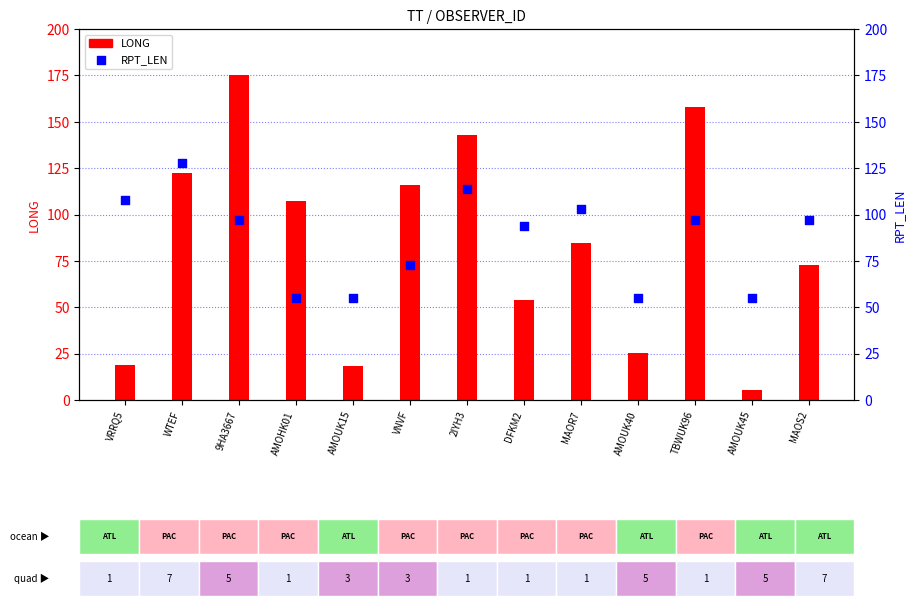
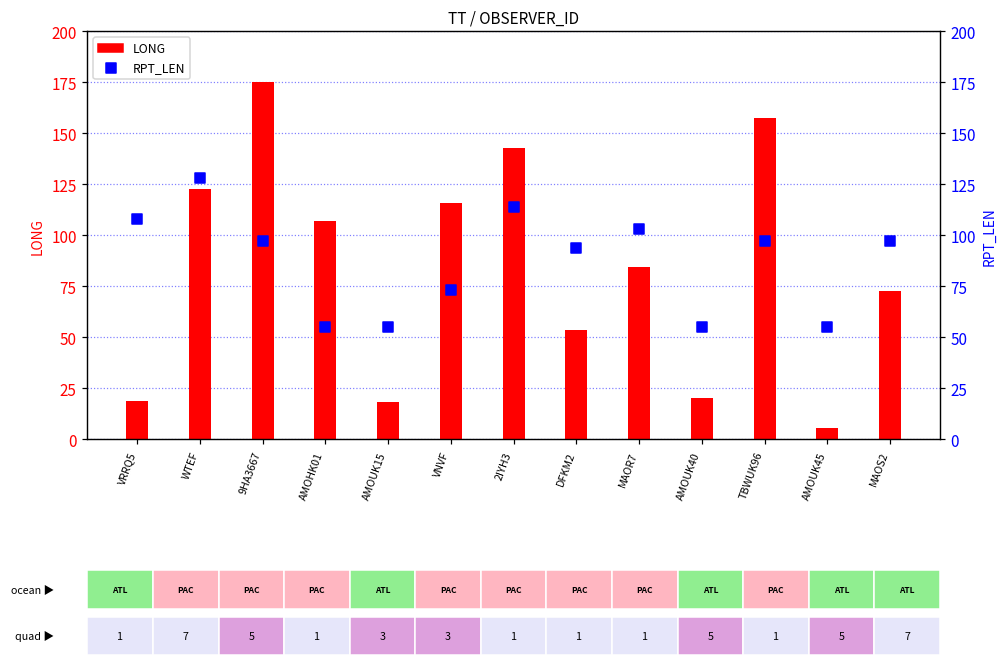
LONG, AMOUK40: 25 -> 21
